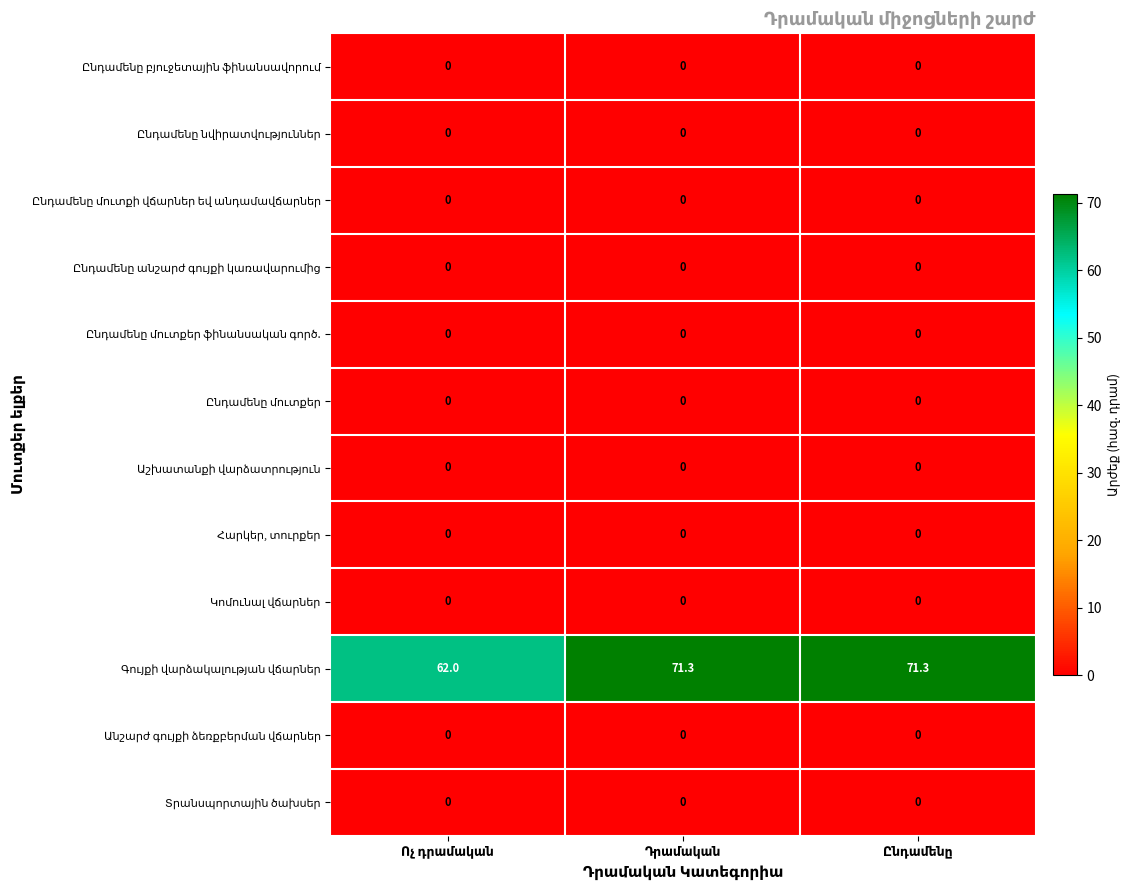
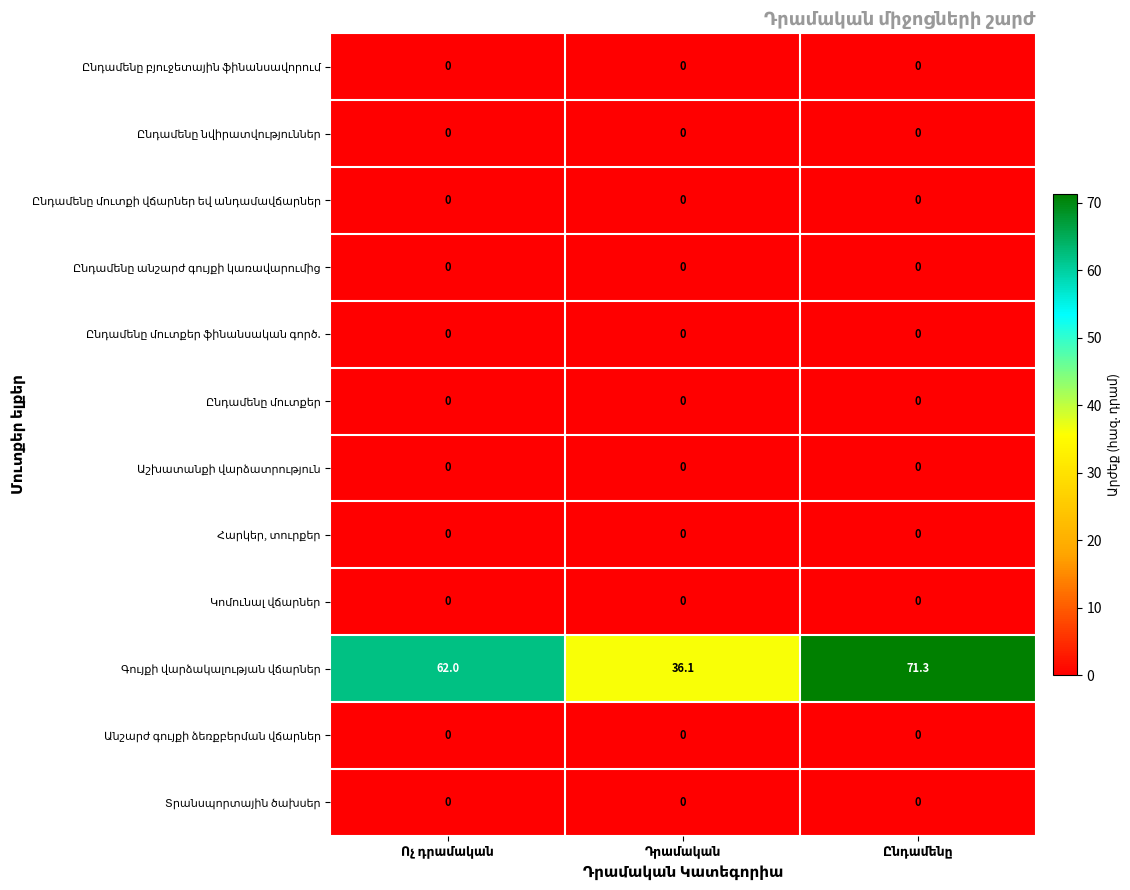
Գույքի վարձակալության վճարներ, Դրամական: 71.3 -> 36.1
